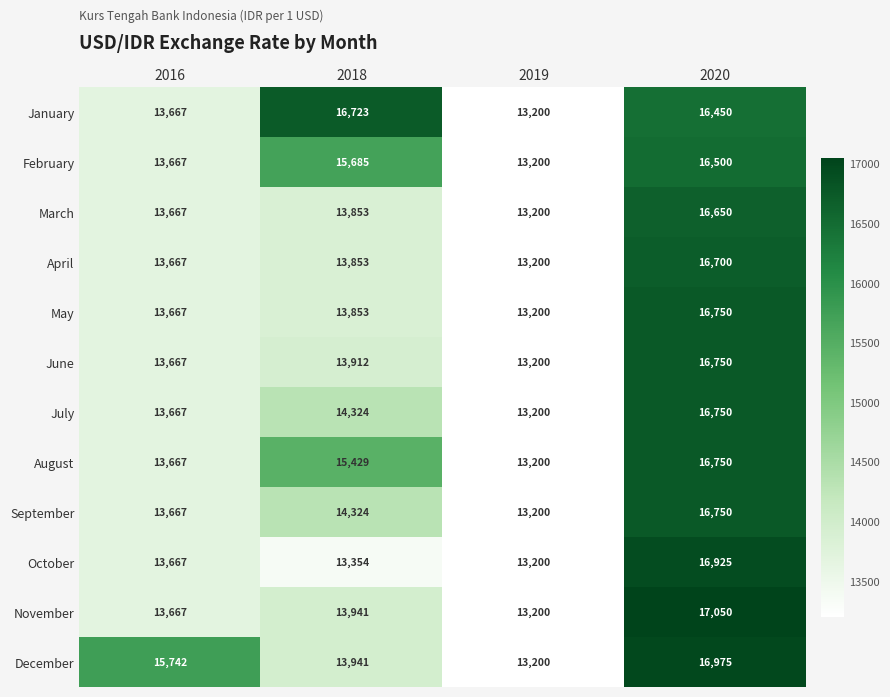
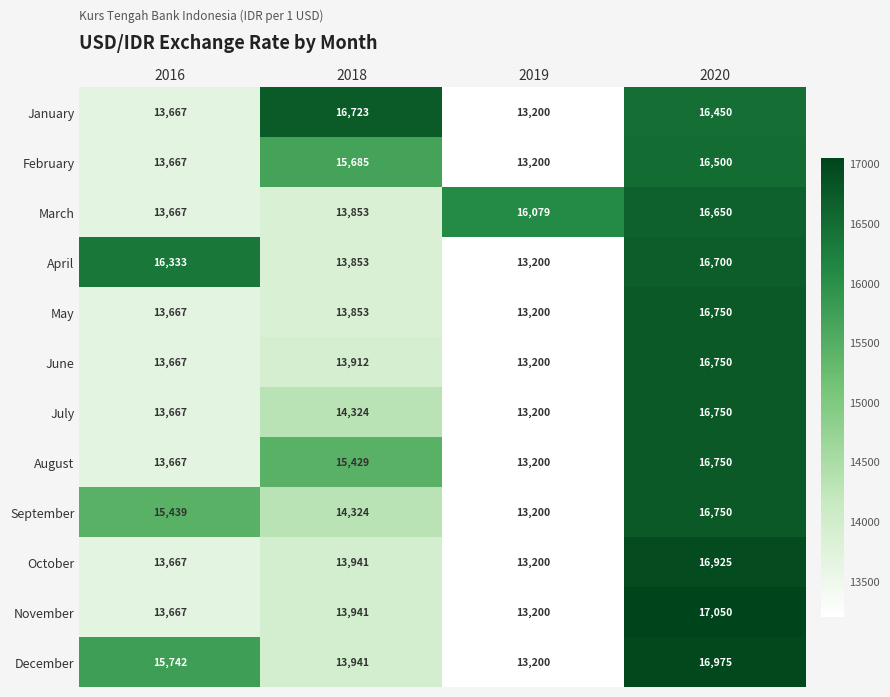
March, 2019: 13,200 -> 16,079
April, 2016: 13,667 -> 16,333
September, 2016: 13,667 -> 15,439
October, 2018: 13,354 -> 13,941
